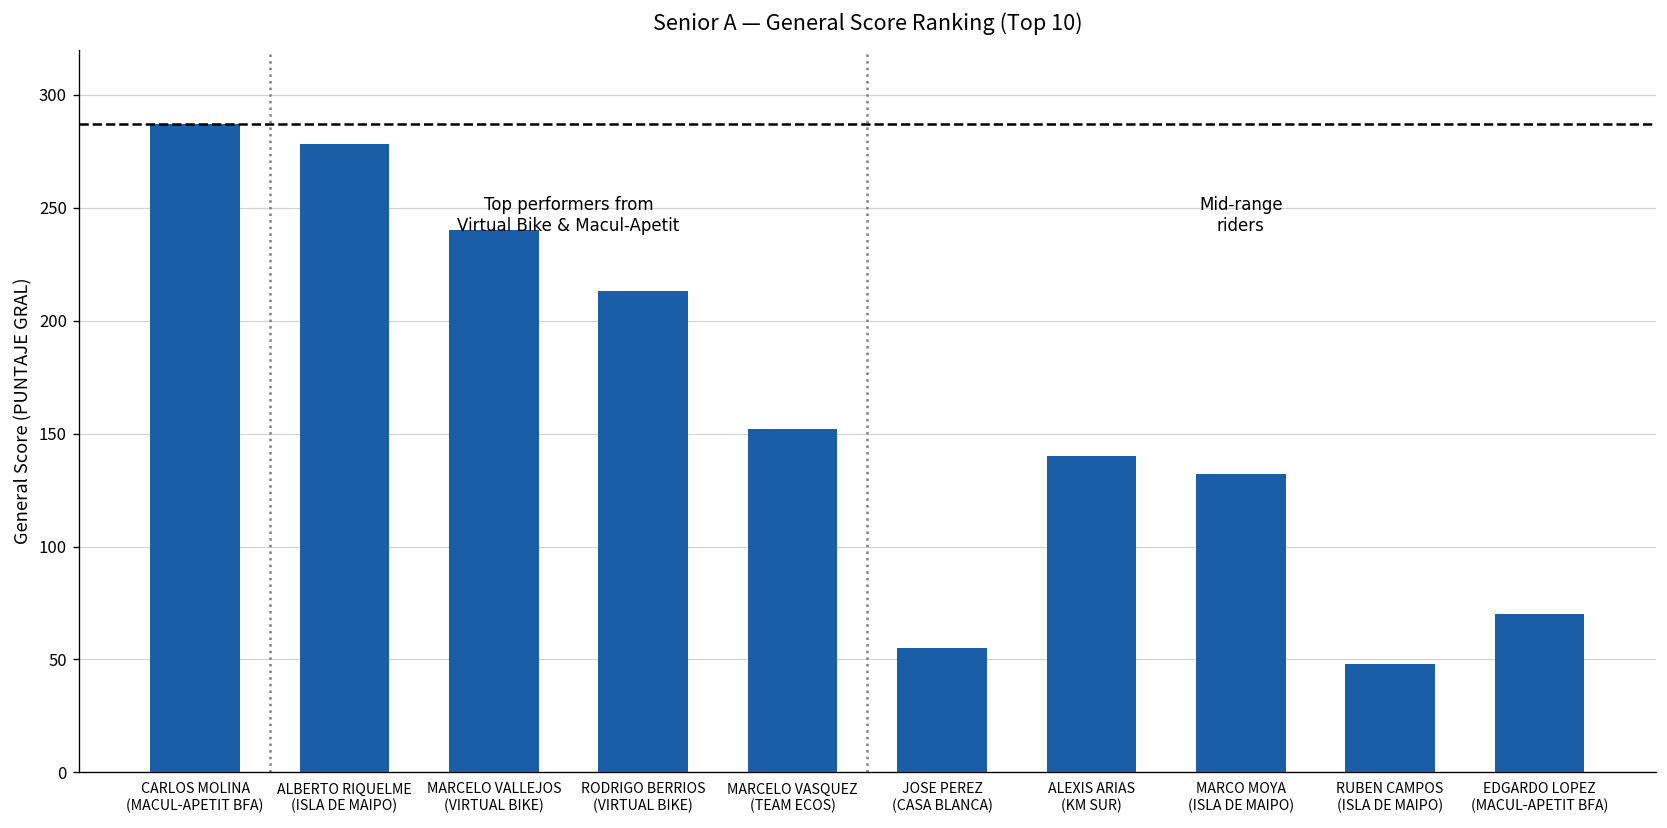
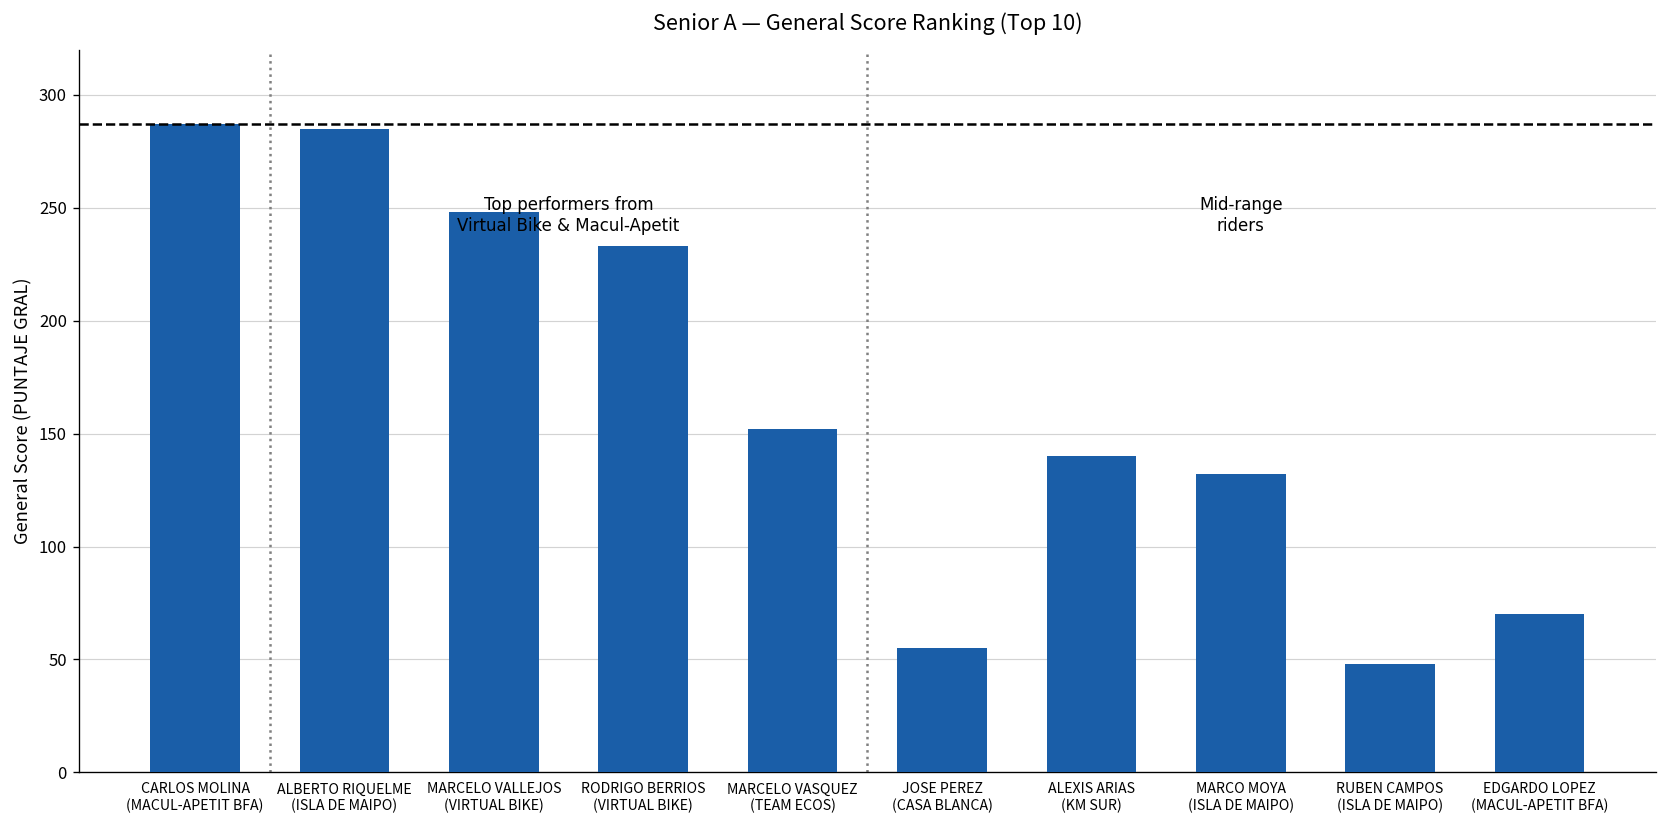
ALBERTO RIQUELME (ISLA DE MAIPO): 278 -> 285
MARCELO VALLEJOS (VIRTUAL BIKE): 240 -> 248
RODRIGO BERRIOS (VIRTUAL BIKE): 213 -> 233
